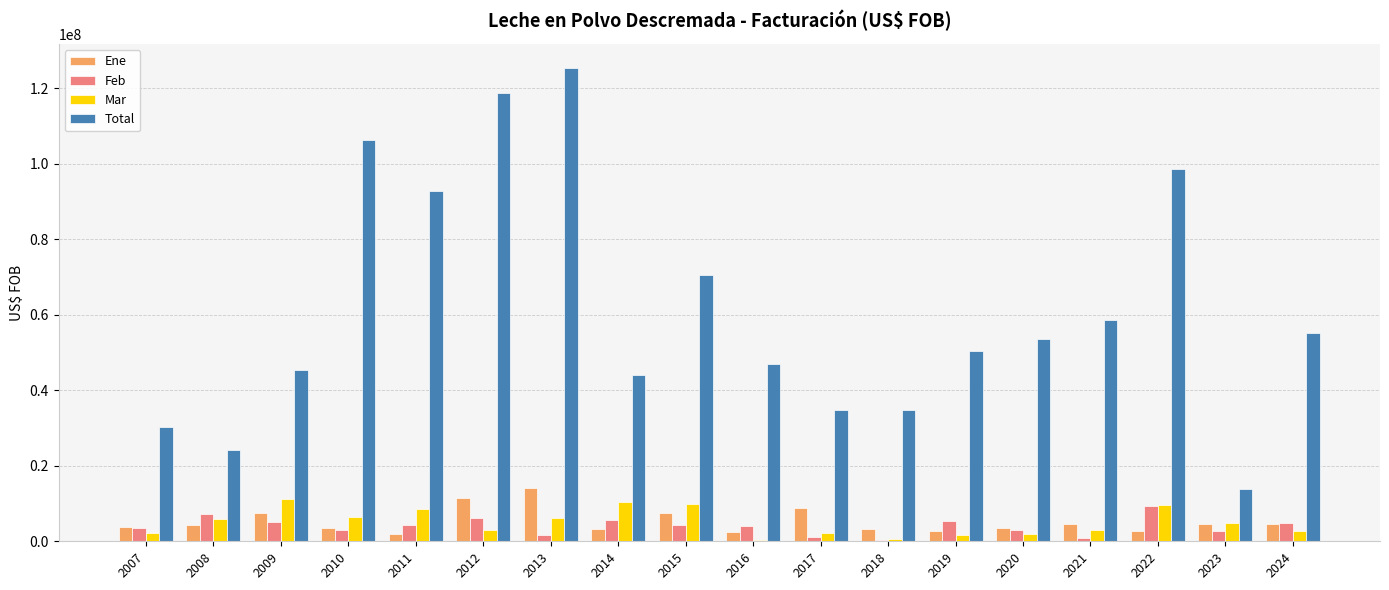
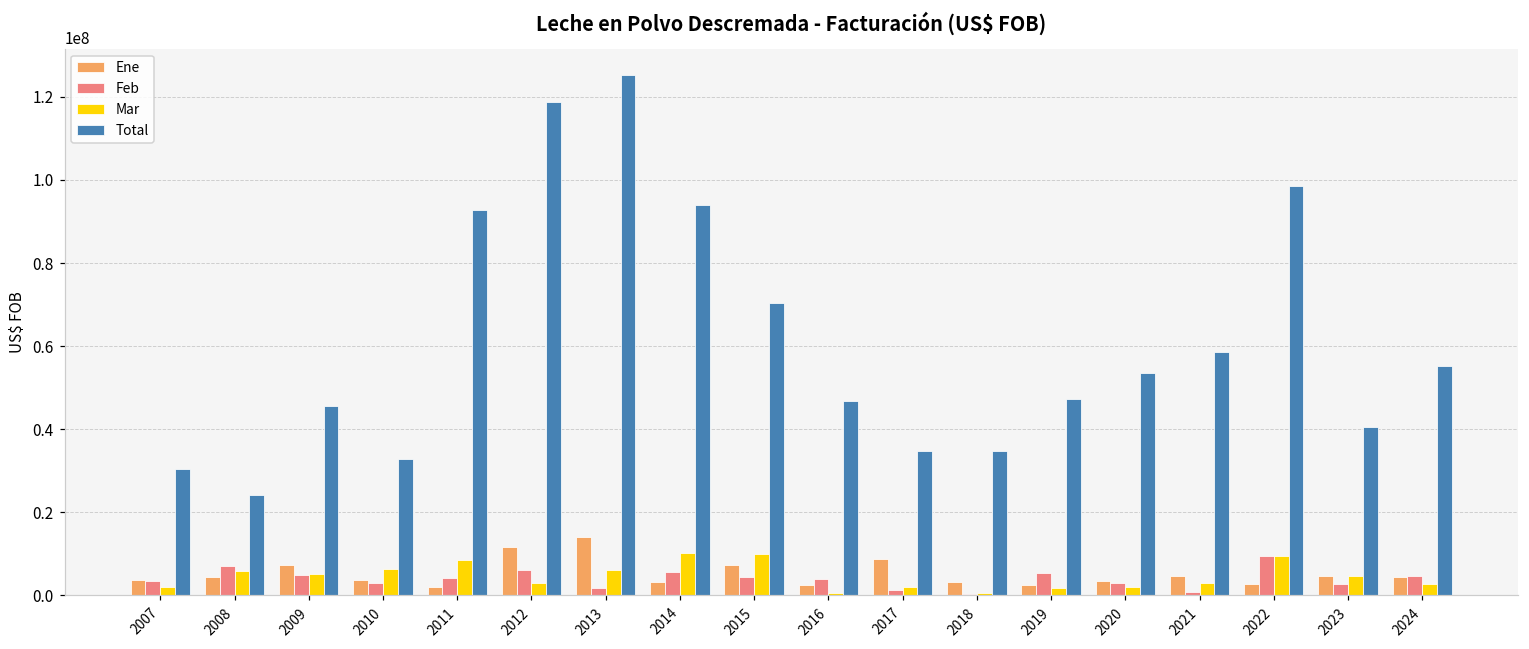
Mar, 2009: 11000000 -> 5000000
Total, 2010: 106000000 -> 33000000
Total, 2014: 44000000 -> 94000000
Total, 2019: 50000000 -> 47000000
Total, 2023: 14000000 -> 40000000
